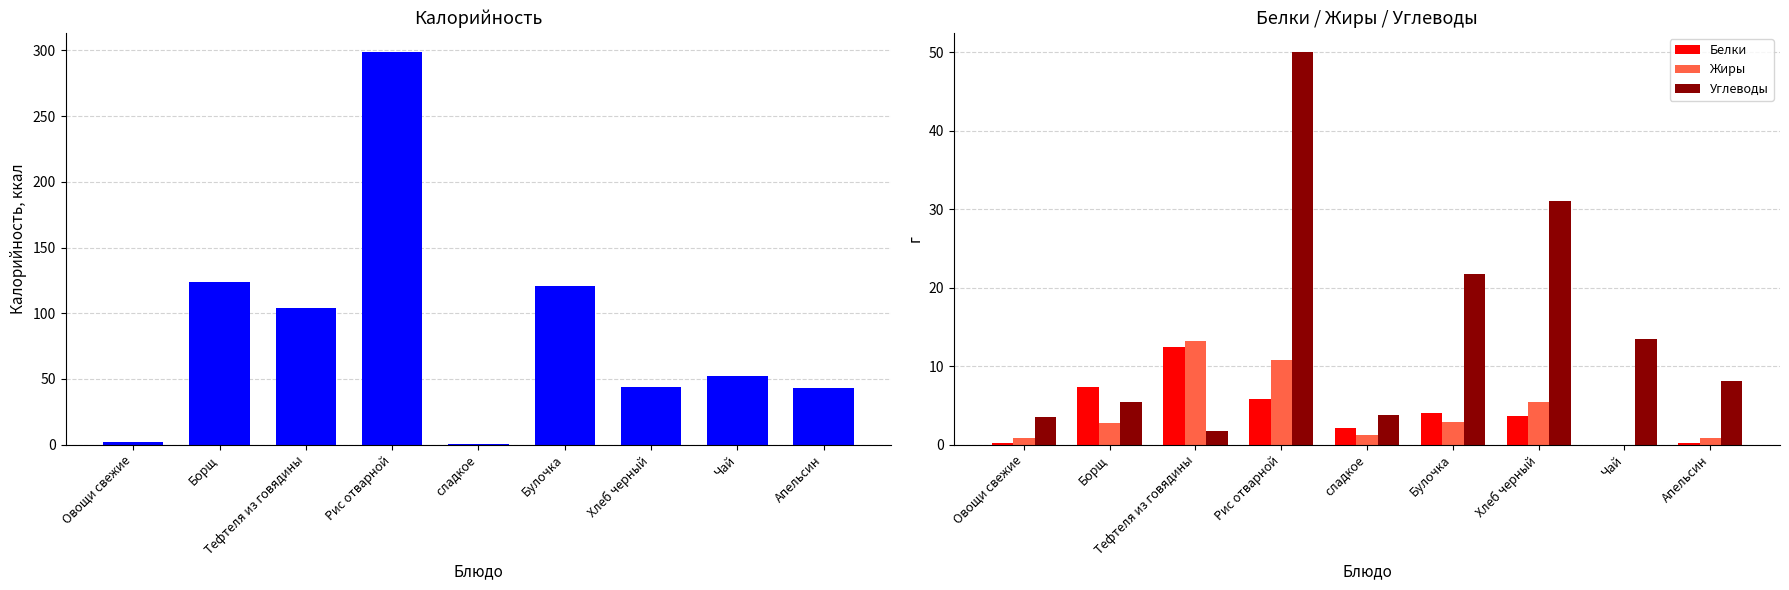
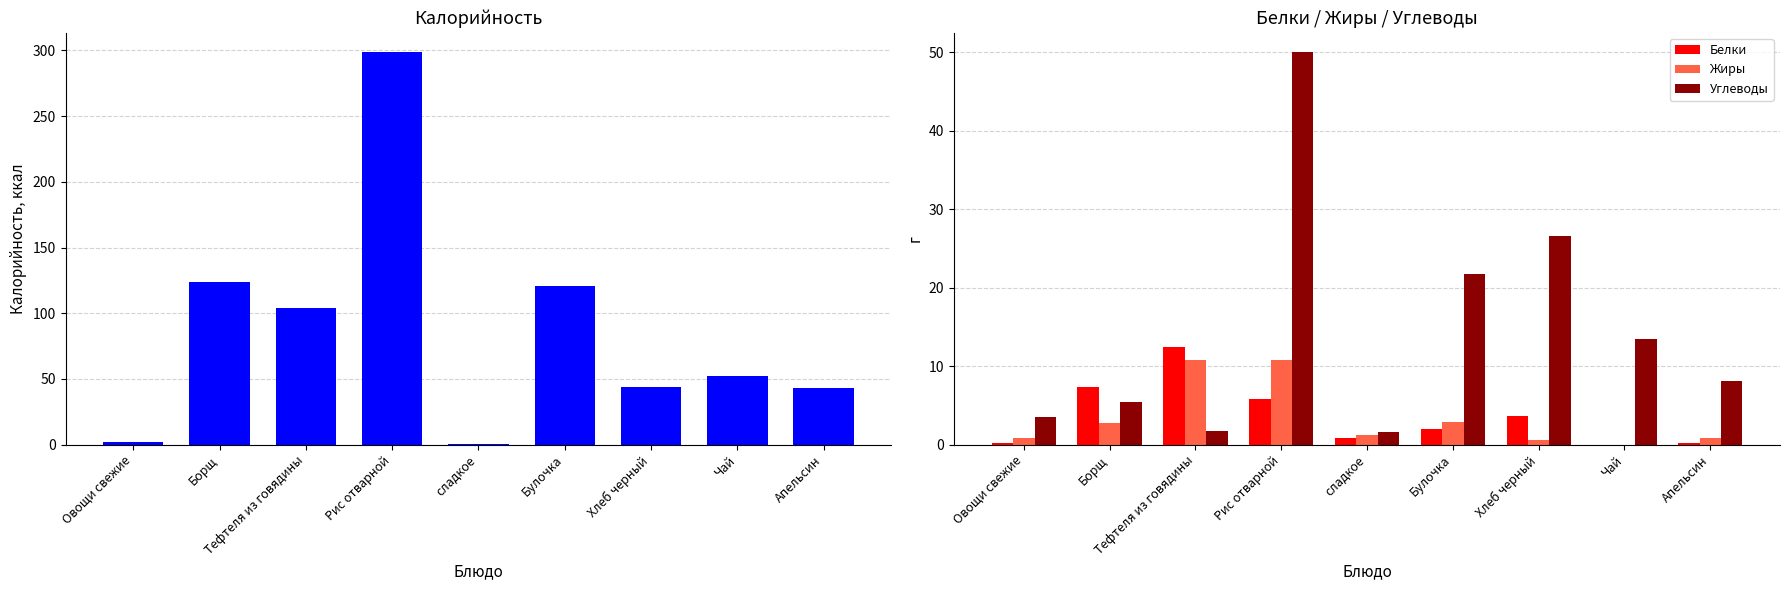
Белки / Жиры / Углеводы, Жиры, Тефтеля из говядины: 13 -> 11
Белки / Жиры / Углеводы, Белки, сладкое: 2 -> 1
Белки / Жиры / Углеводы, Углеводы, сладкое: 4 -> 2
Белки / Жиры / Углеводы, Белки, Булочка: 4 -> 2
Белки / Жиры / Углеводы, Жиры, Хлеб черный: 5 -> 1
Белки / Жиры / Углеводы, Углеводы, Хлеб черный: 31 -> 27
